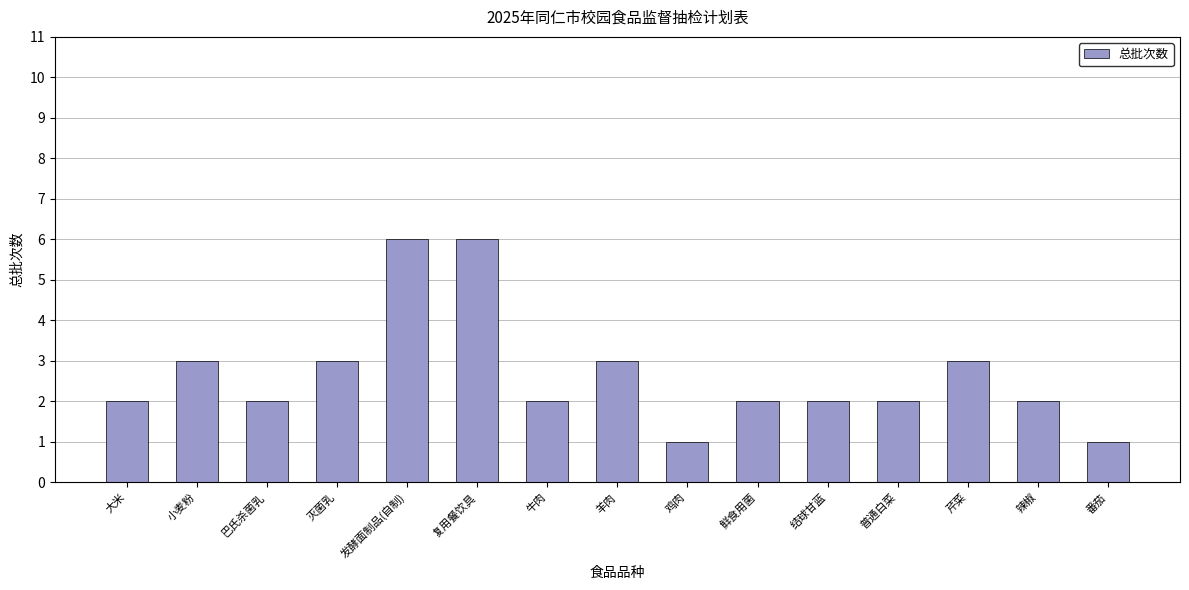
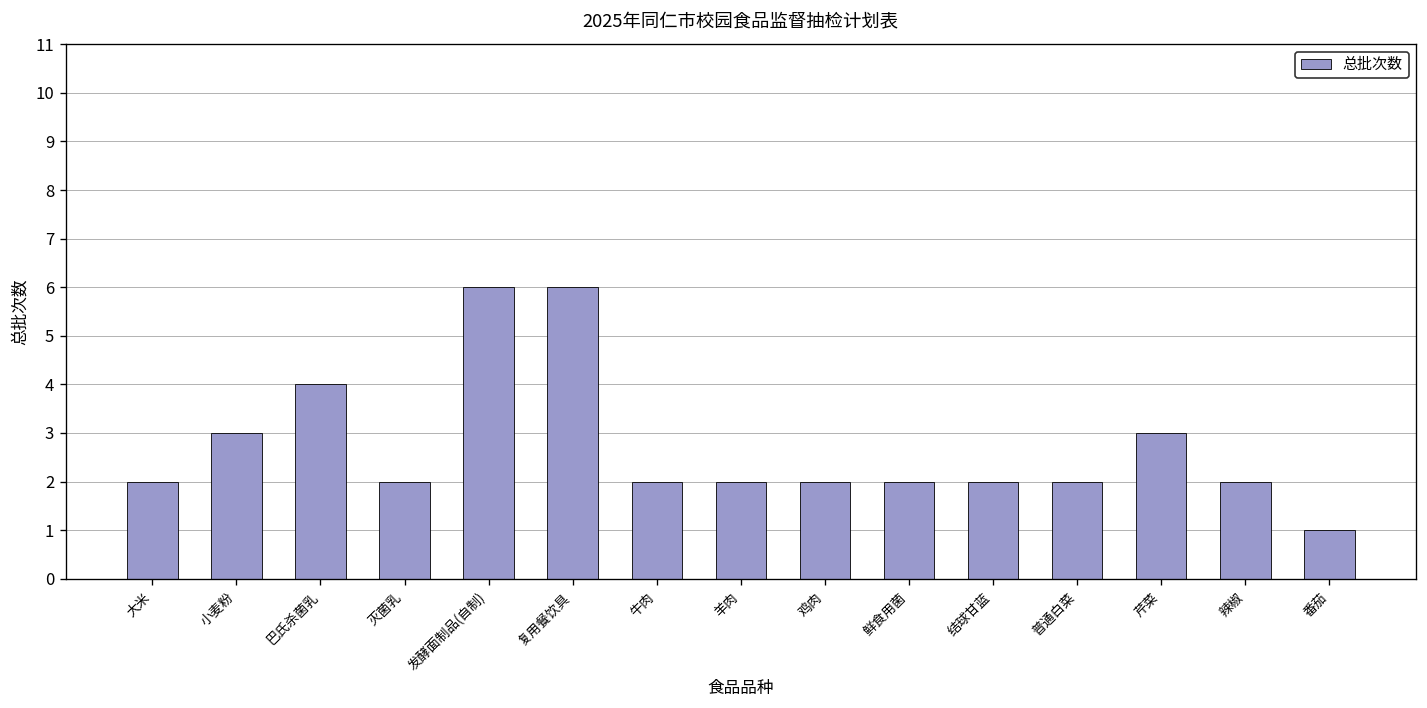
巴氏杀菌乳: 2 -> 4
灭菌乳: 3 -> 2
羊肉: 3 -> 2
鸡肉: 1 -> 2
